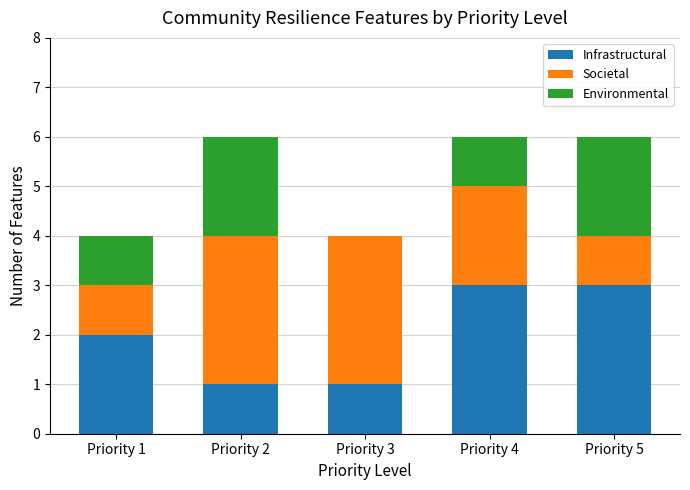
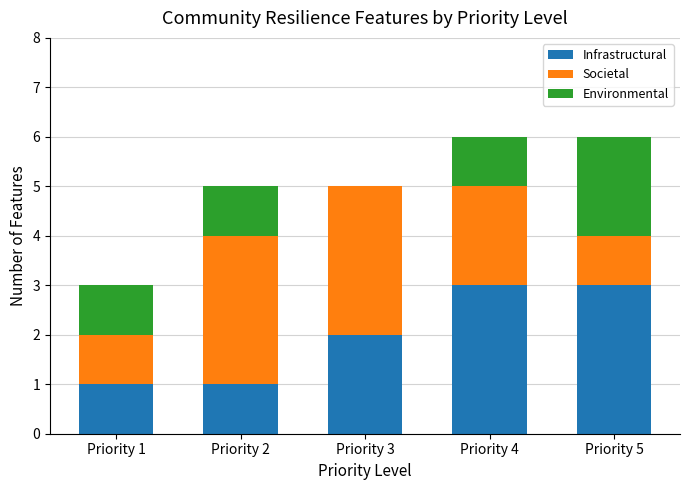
Infrastructural, Priority 1: 2 -> 1
Environmental, Priority 2: 2 -> 1
Infrastructural, Priority 3: 1 -> 2
